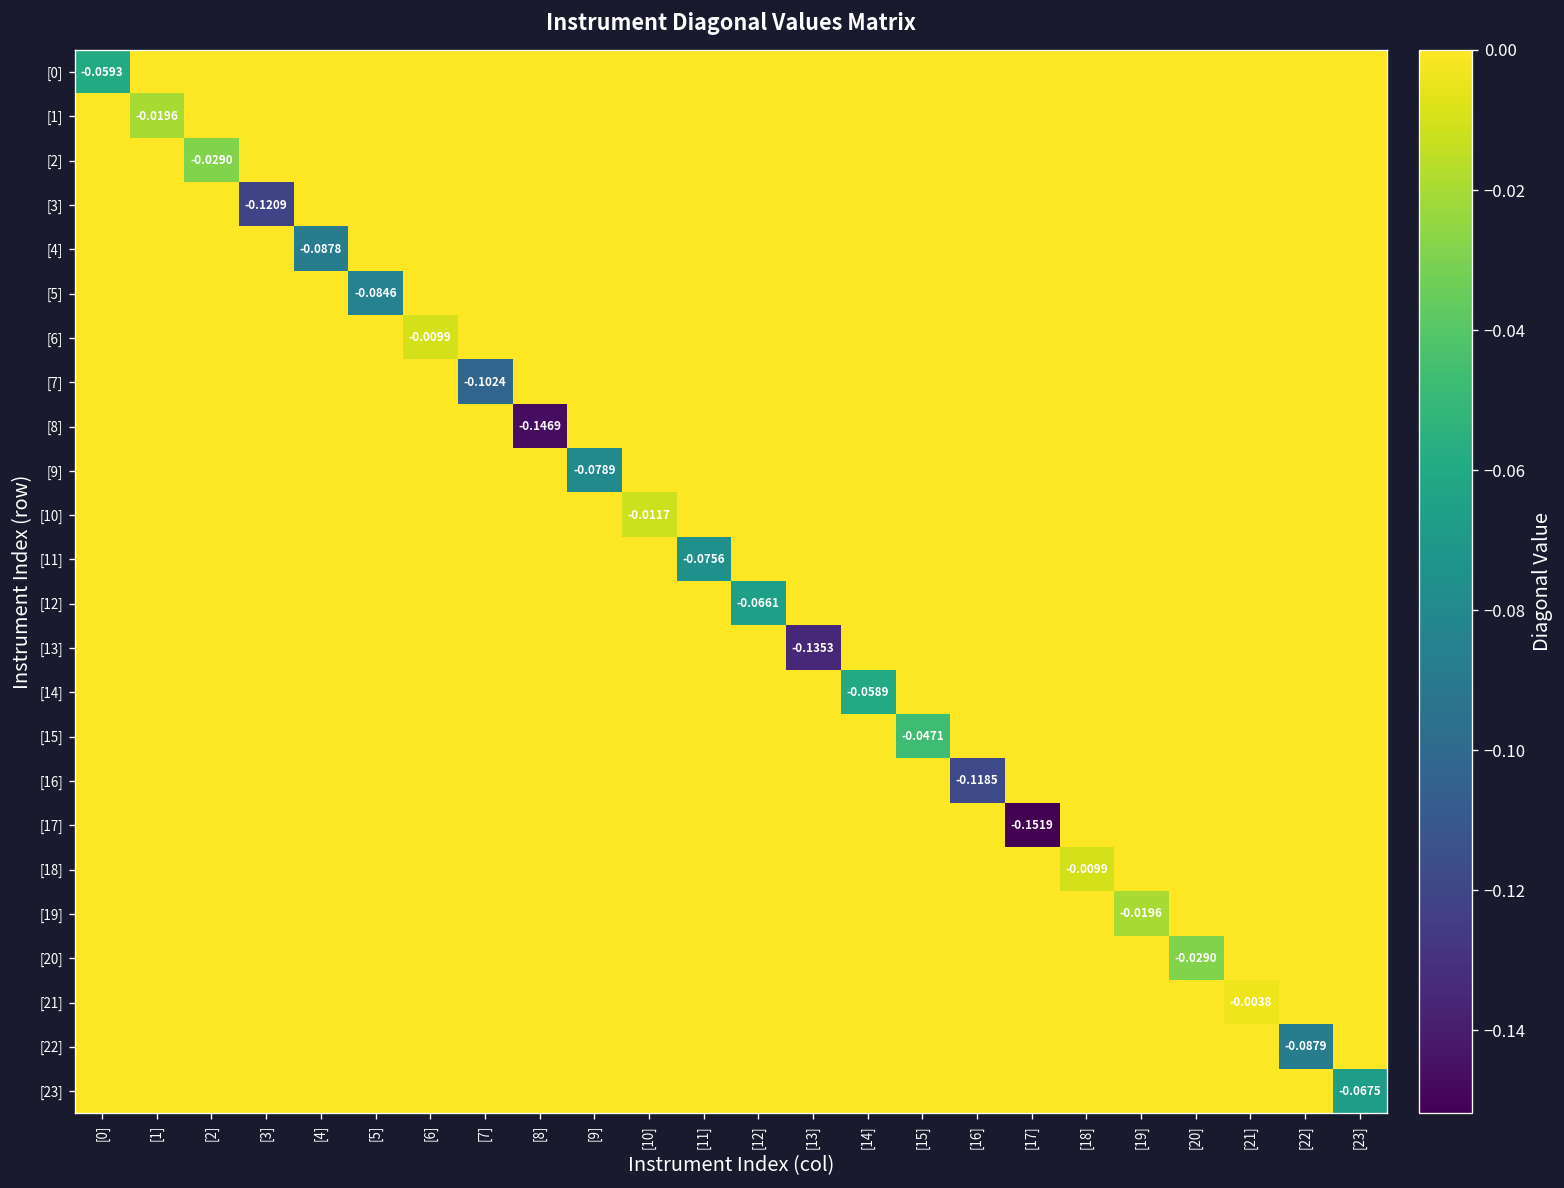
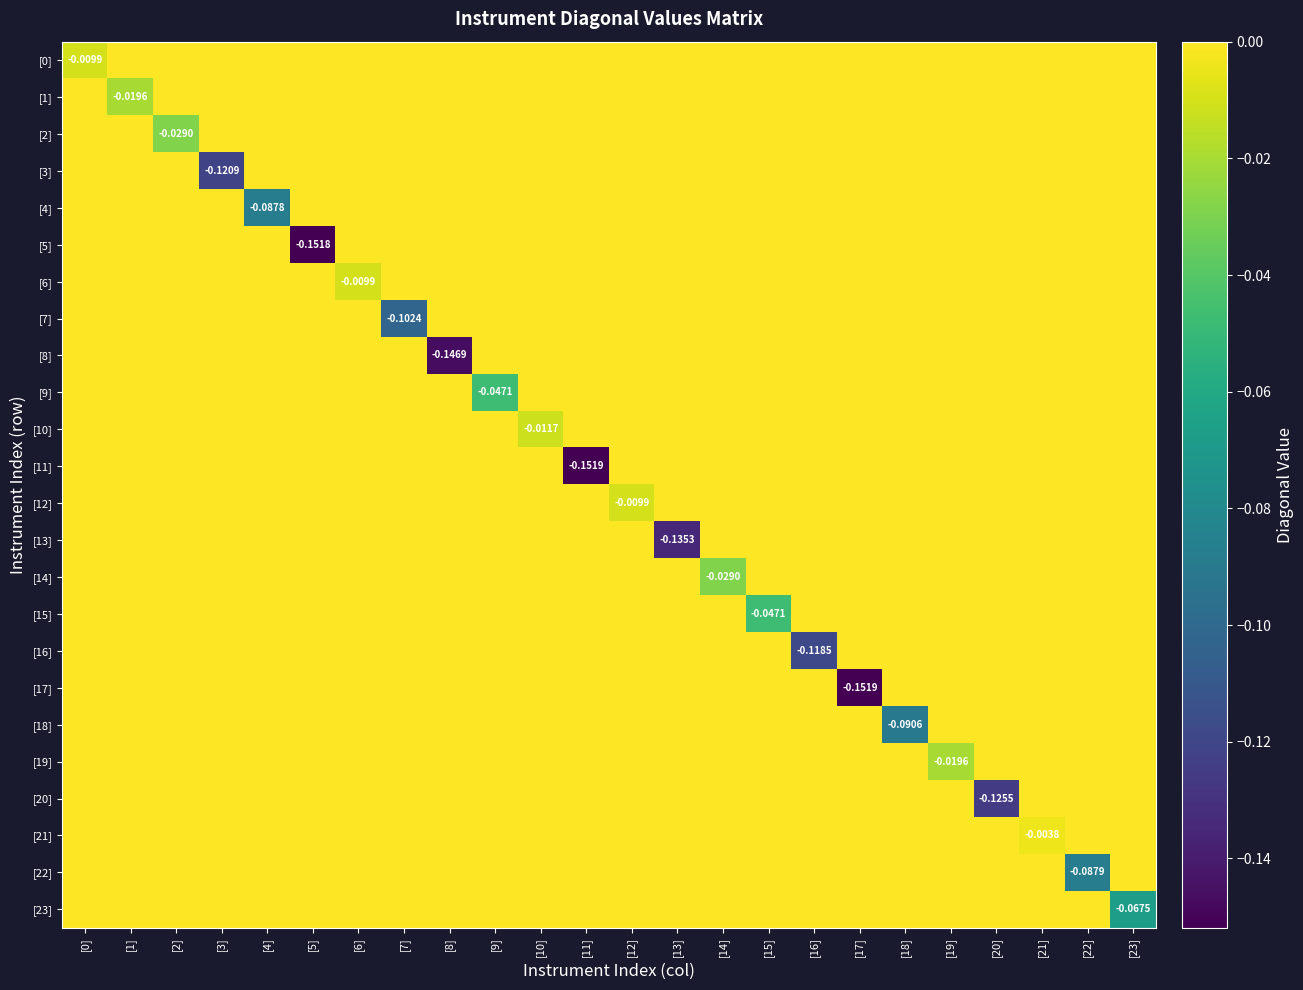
[0], [0]: -0.0593 -> -0.0099
[5], [5]: -0.0846 -> -0.1518
[9], [9]: -0.0789 -> -0.0471
[11], [11]: -0.0756 -> -0.1519
[12], [12]: -0.0661 -> -0.0099
[14], [14]: -0.0589 -> -0.0290
[18], [18]: -0.0099 -> -0.0906
[20], [20]: -0.0290 -> -0.1255
